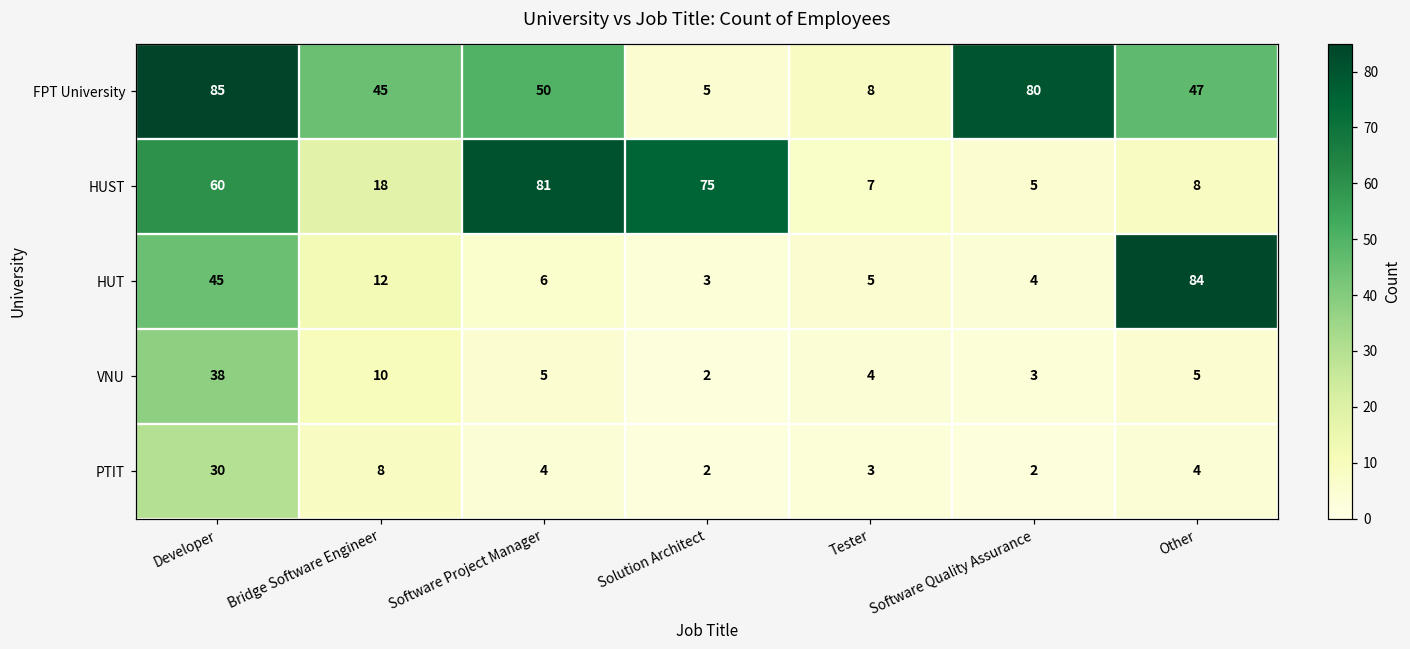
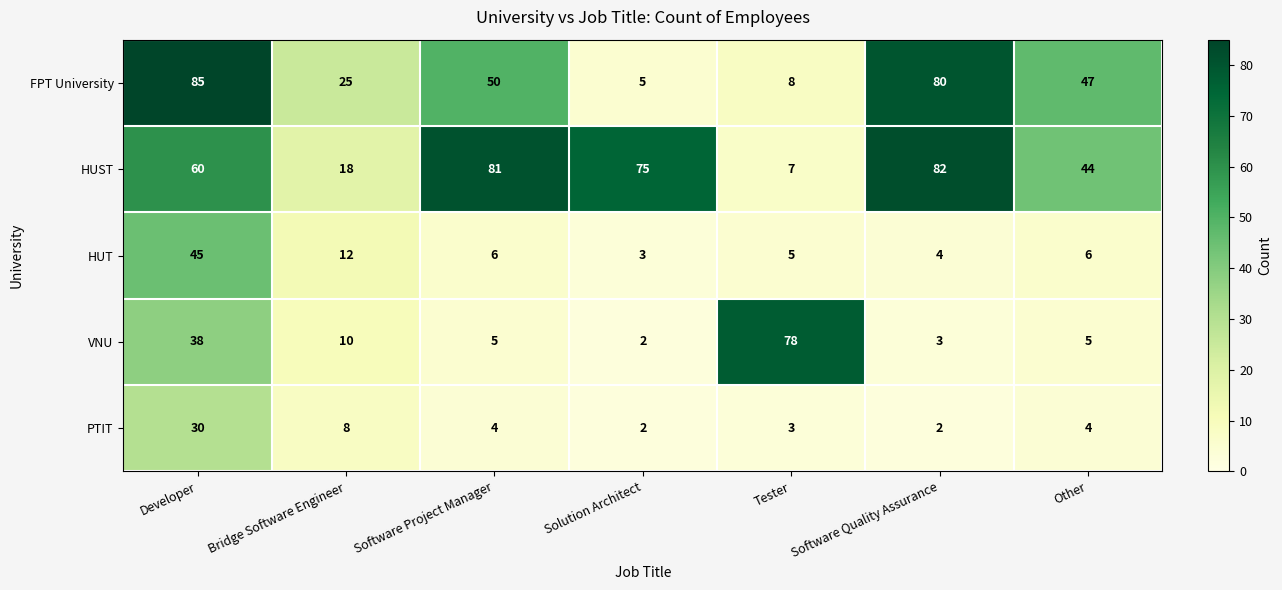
FPT University, Bridge Software Engineer: 45 -> 25
HUST, Software Quality Assurance: 5 -> 82
HUST, Other: 8 -> 44
HUT, Other: 84 -> 6
VNU, Tester: 4 -> 78
